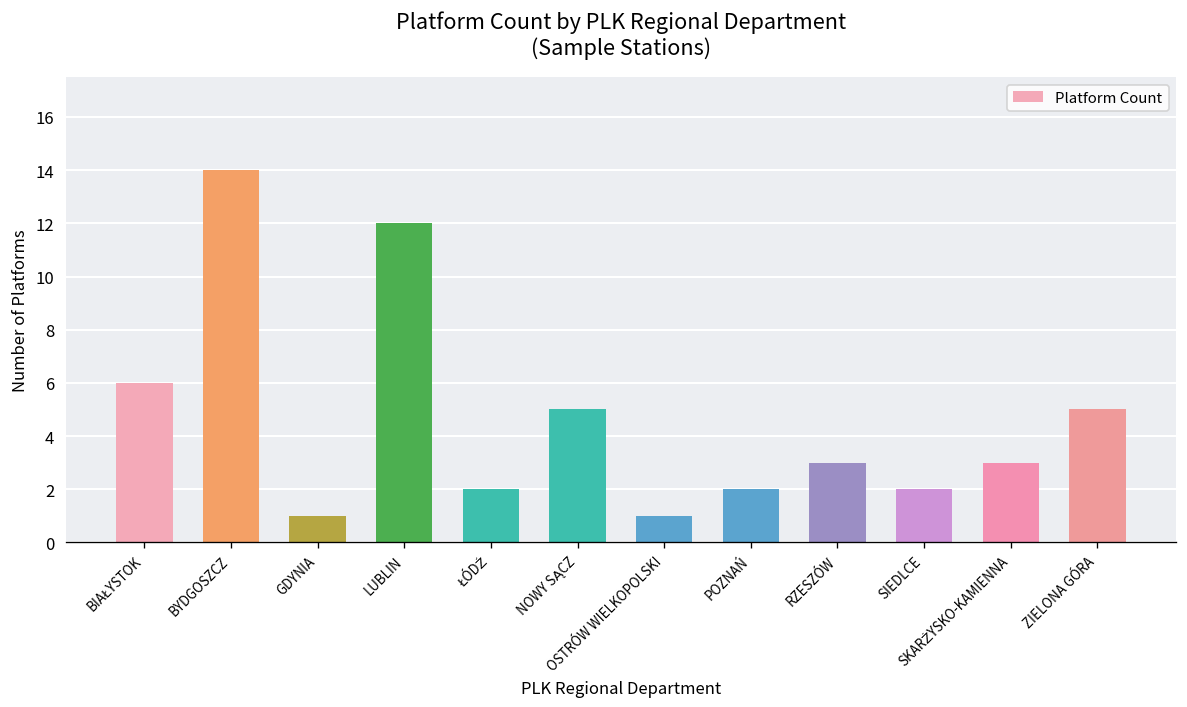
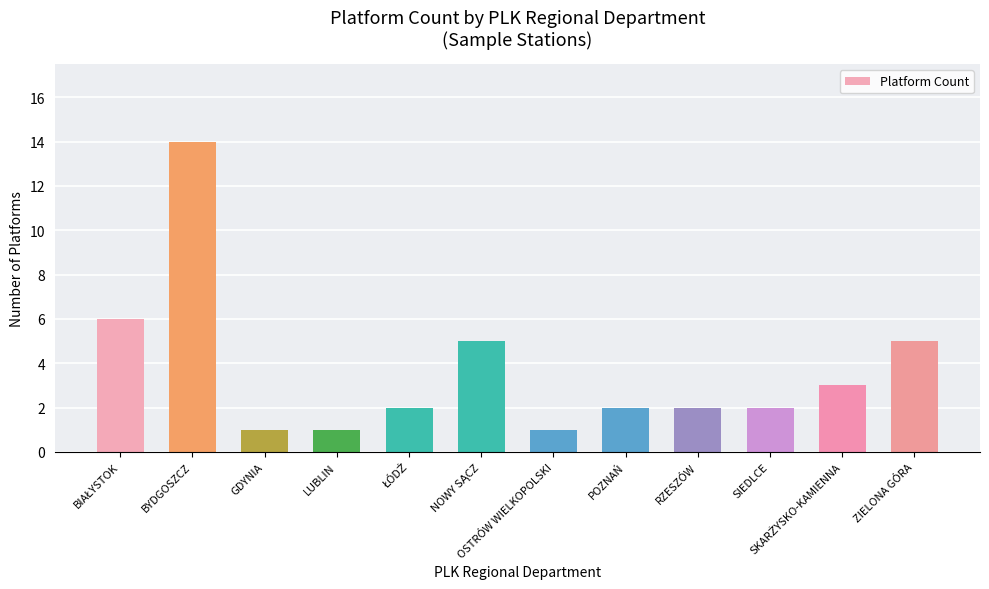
LUBLIN: 12 -> 1
RZESZÓW: 3 -> 2
